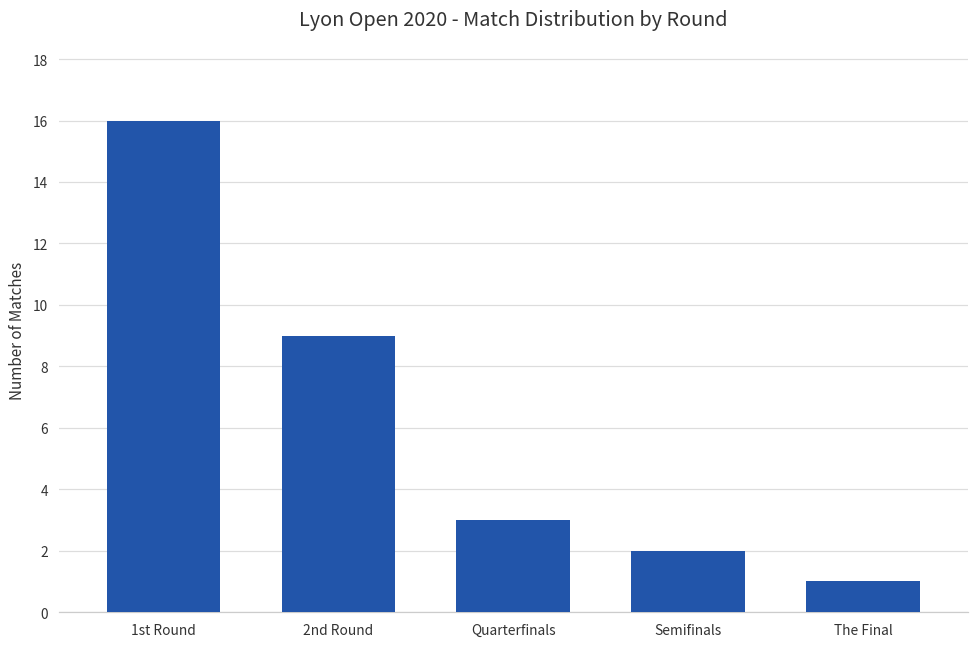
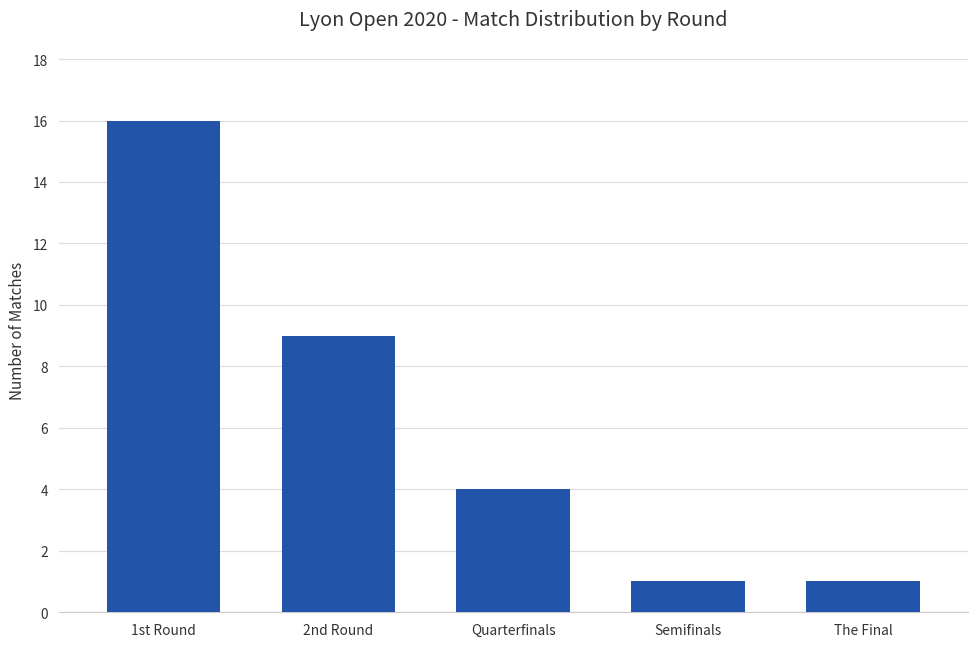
Quarterfinals: 3 -> 4
Semifinals: 2 -> 1
